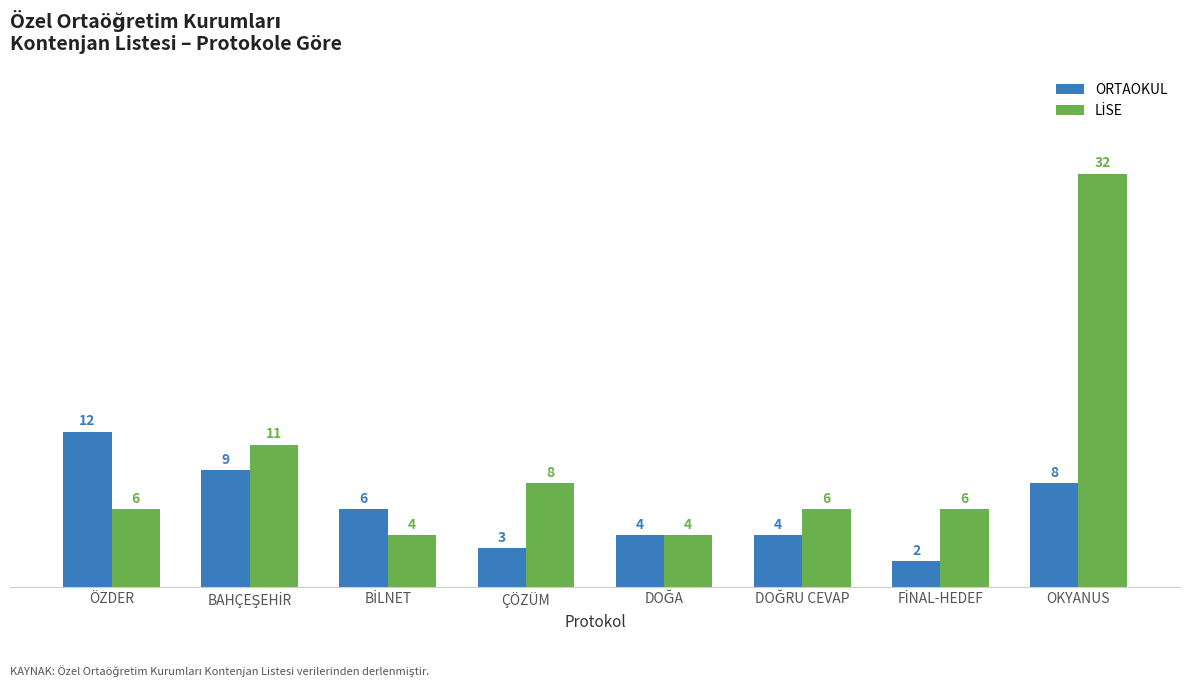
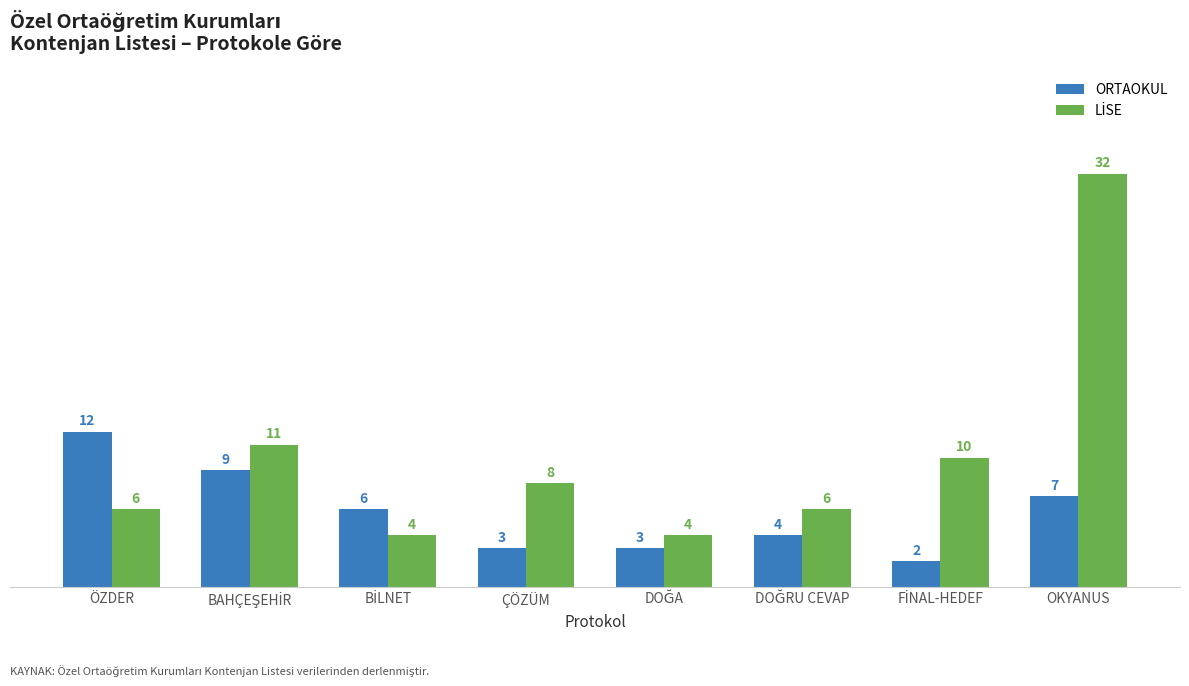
ORTAOKUL, DOĞA: 4 -> 3
LİSE, FİNAL-HEDEF: 6 -> 10
ORTAOKUL, OKYANUS: 8 -> 7
